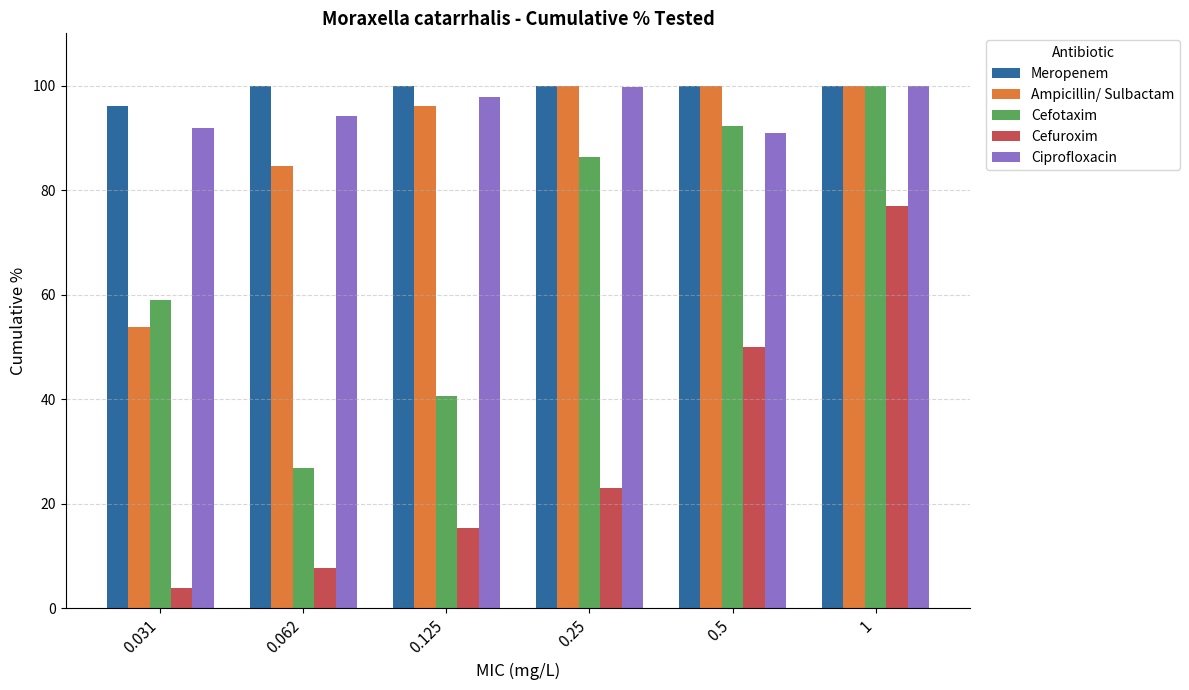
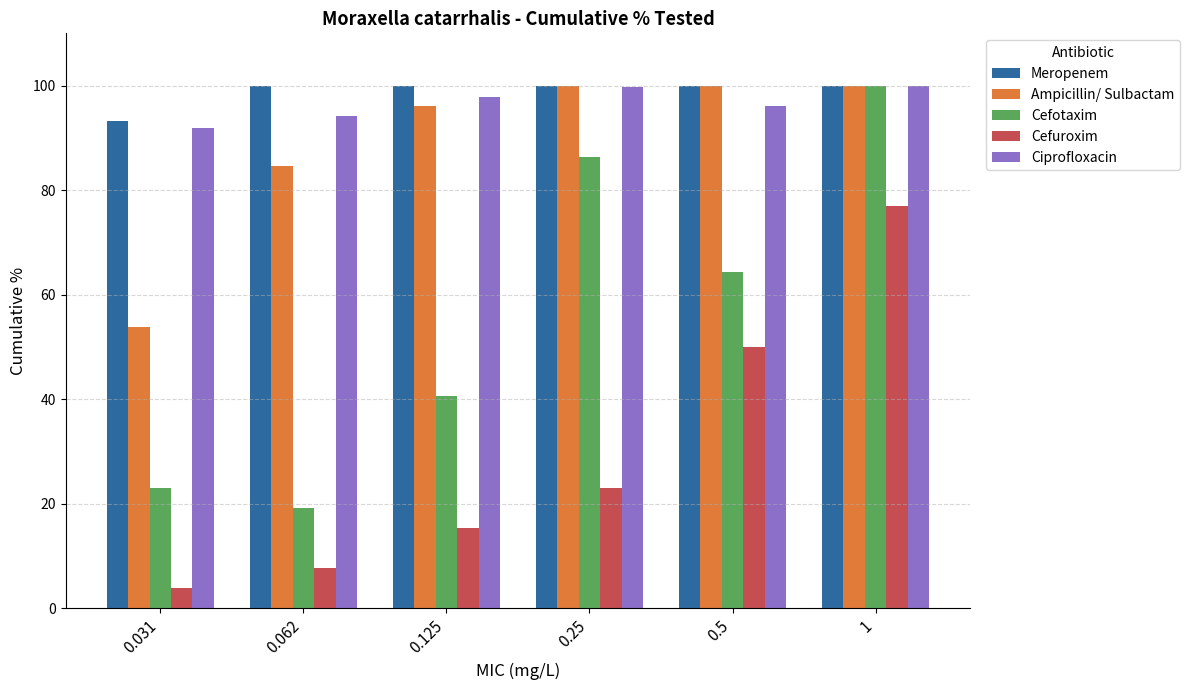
Meropenem, 0.031: 96 -> 93
Cefotaxim, 0.031: 59 -> 23
Cefotaxim, 0.062: 27 -> 19
Cefotaxim, 0.5: 92 -> 64
Ciprofloxacin, 0.5: 91 -> 96
